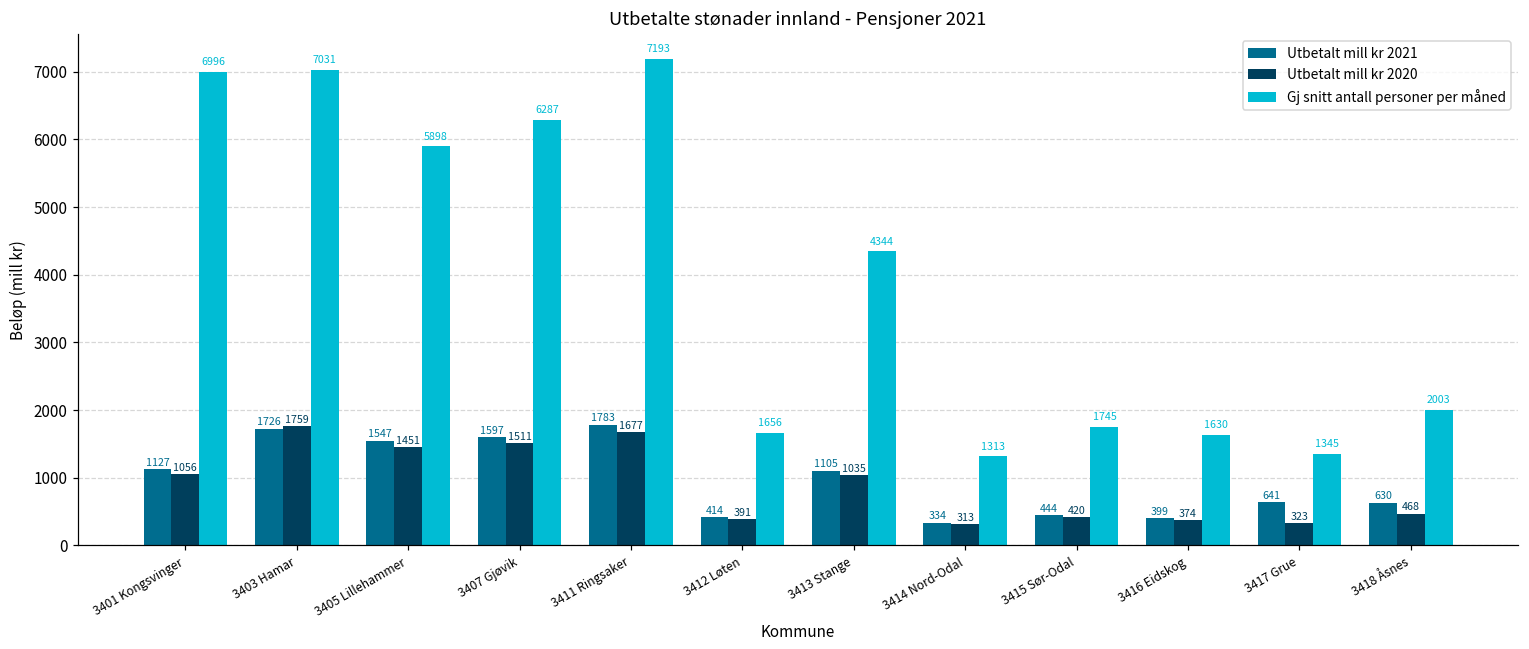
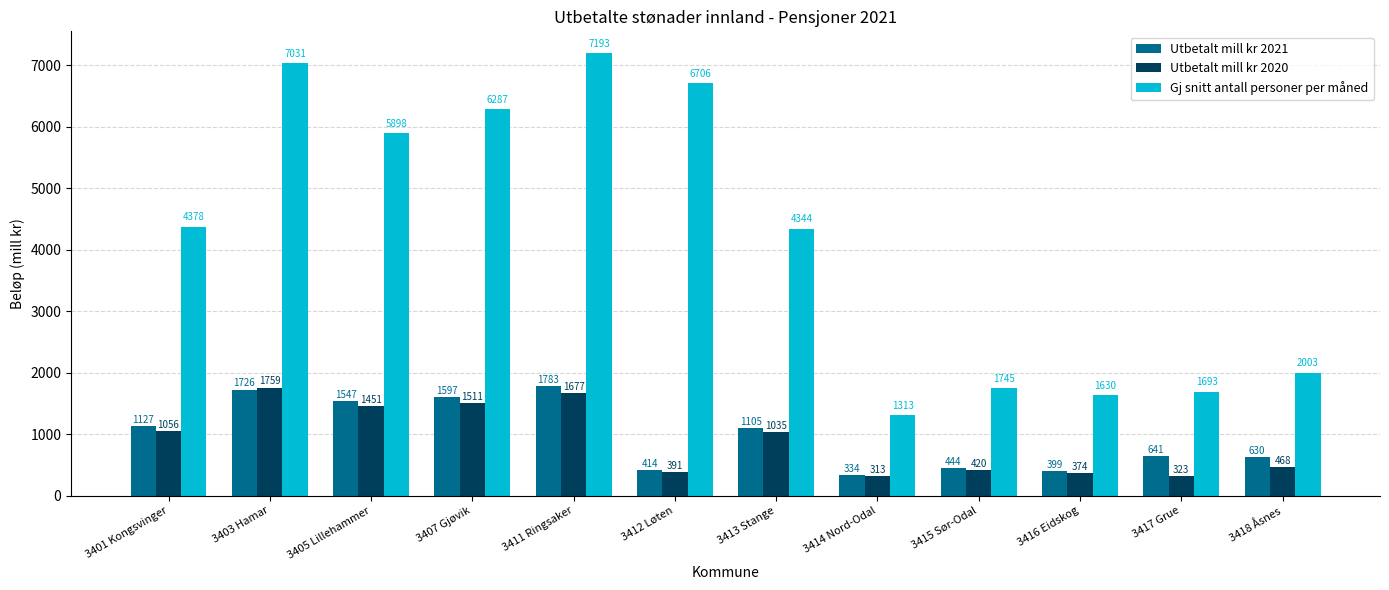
Gj snitt antall personer per måned, 3401 Kongsvinger: 6996 -> 4378
Gj snitt antall personer per måned, 3412 Løten: 1656 -> 6706
Gj snitt antall personer per måned, 3417 Grue: 1345 -> 1693
